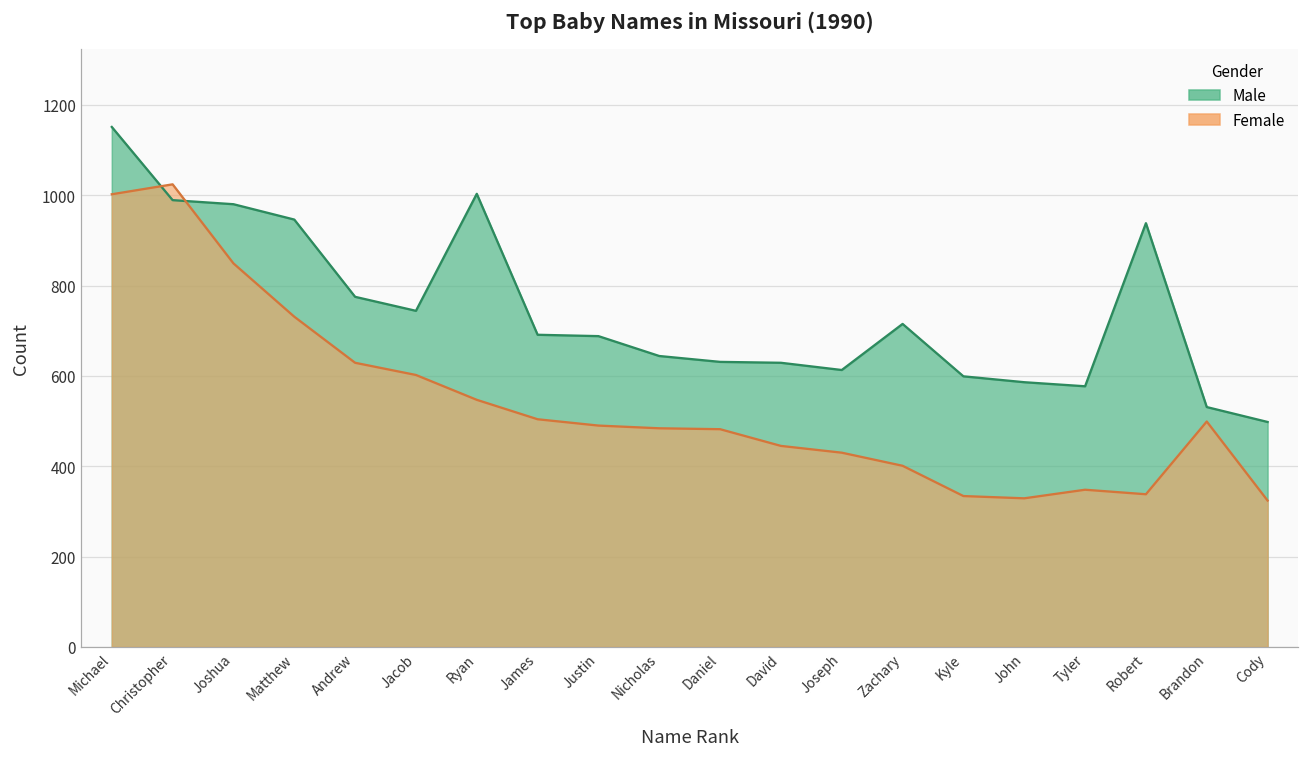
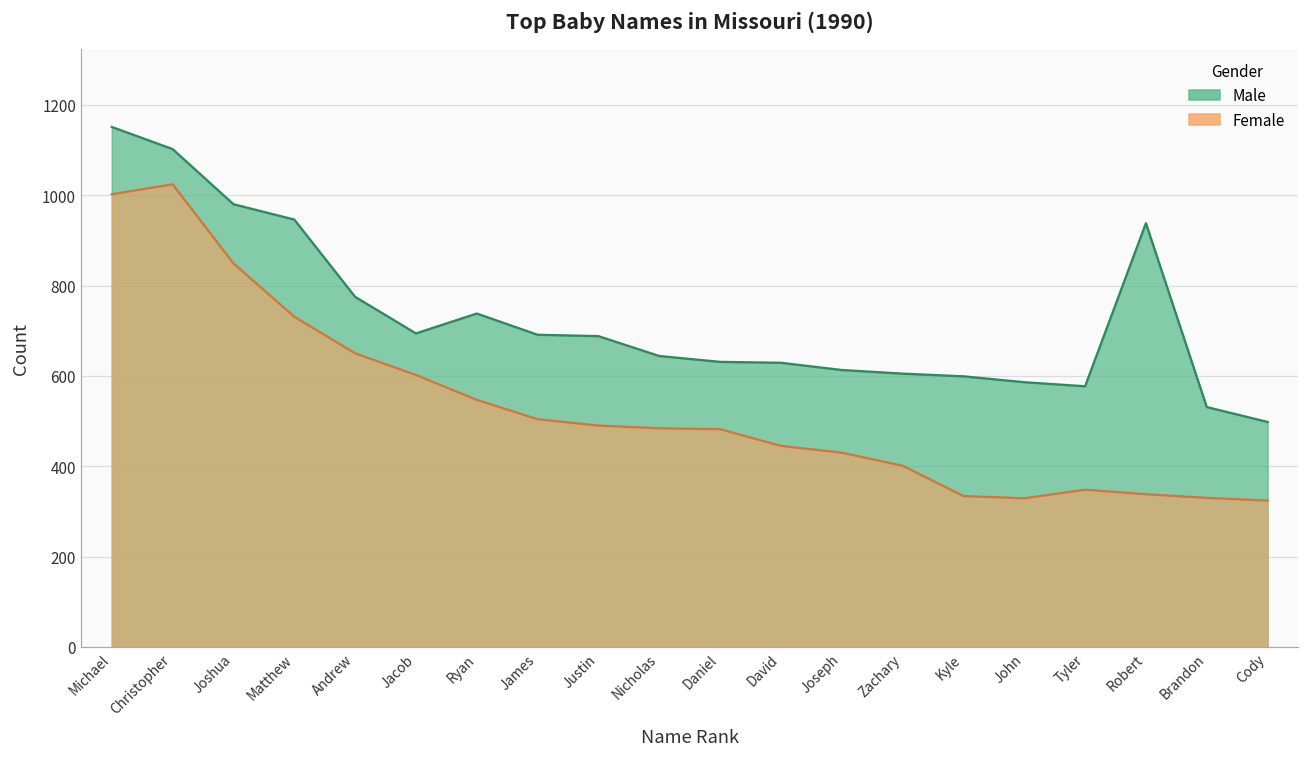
Male, Christopher: 990 -> 1100
Female, Andrew: 630 -> 650
Male, Jacob: 740 -> 690
Male, Ryan: 1000 -> 740
Male, Zachary: 720 -> 610
Female, Brandon: 500 -> 330
